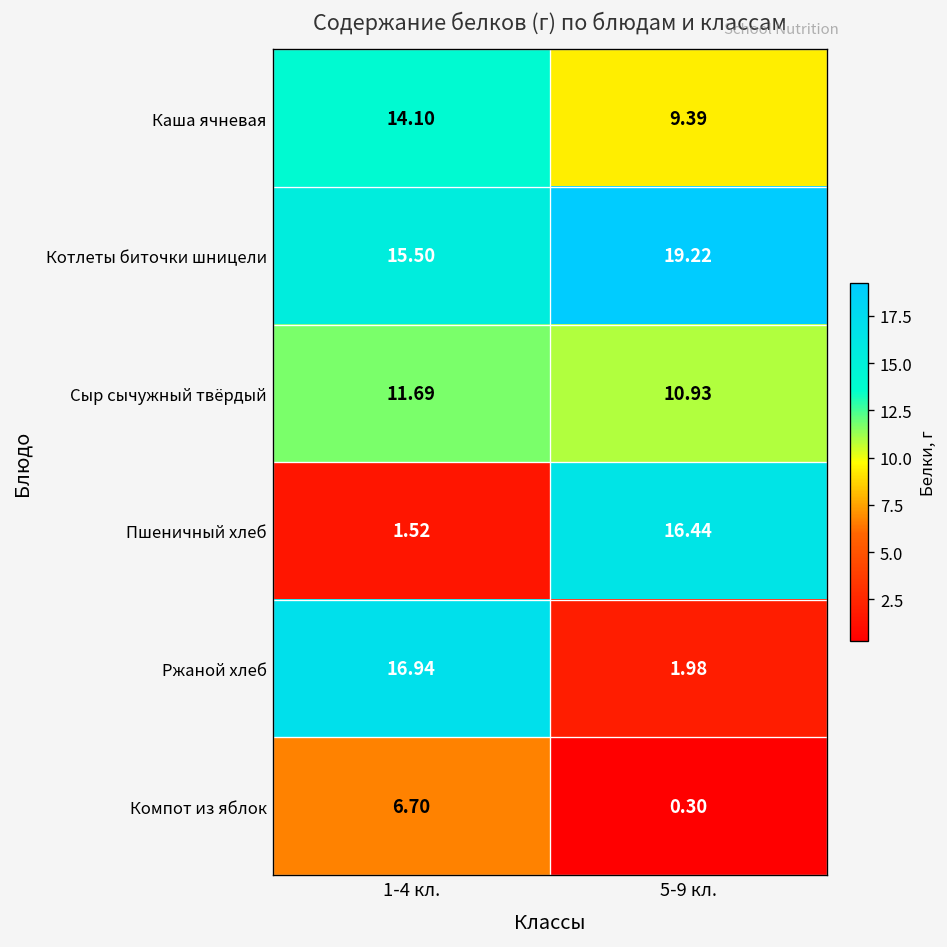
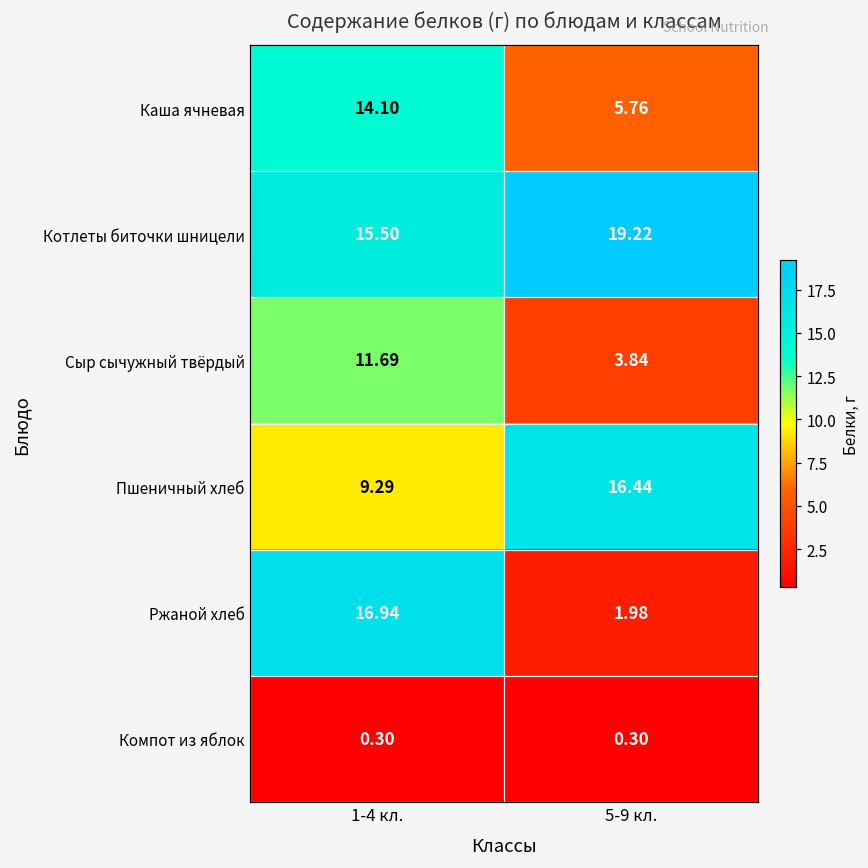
Каша ячневая, 5-9 кл.: 9.39 -> 5.76
Сыр сычужный твёрдый, 5-9 кл.: 10.93 -> 3.84
Пшеничный хлеб, 1-4 кл.: 1.52 -> 9.29
Компот из яблок, 1-4 кл.: 6.70 -> 0.30
